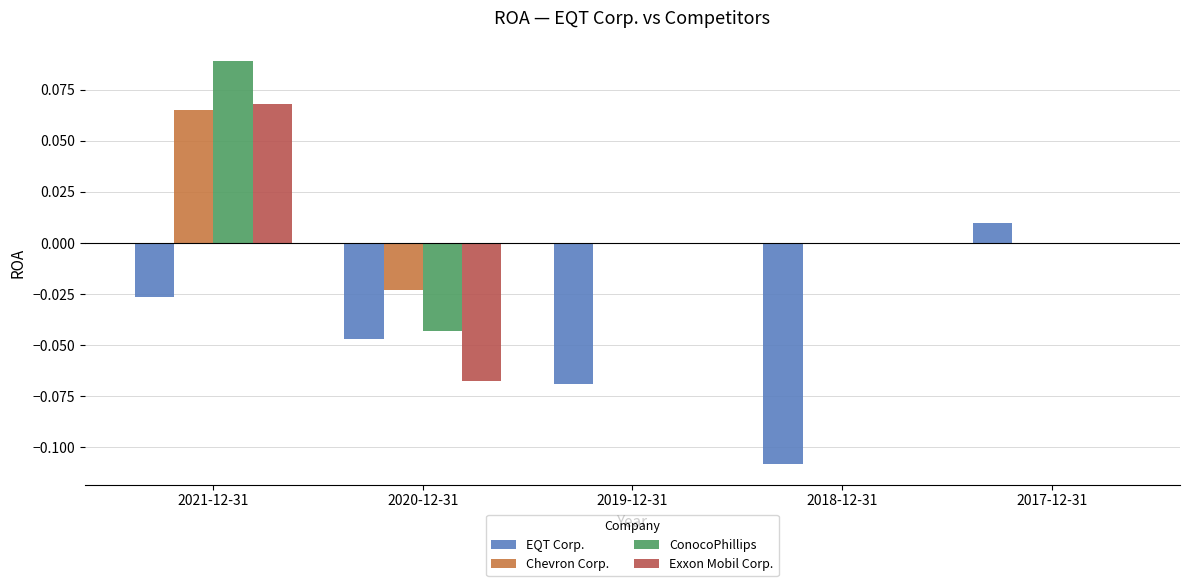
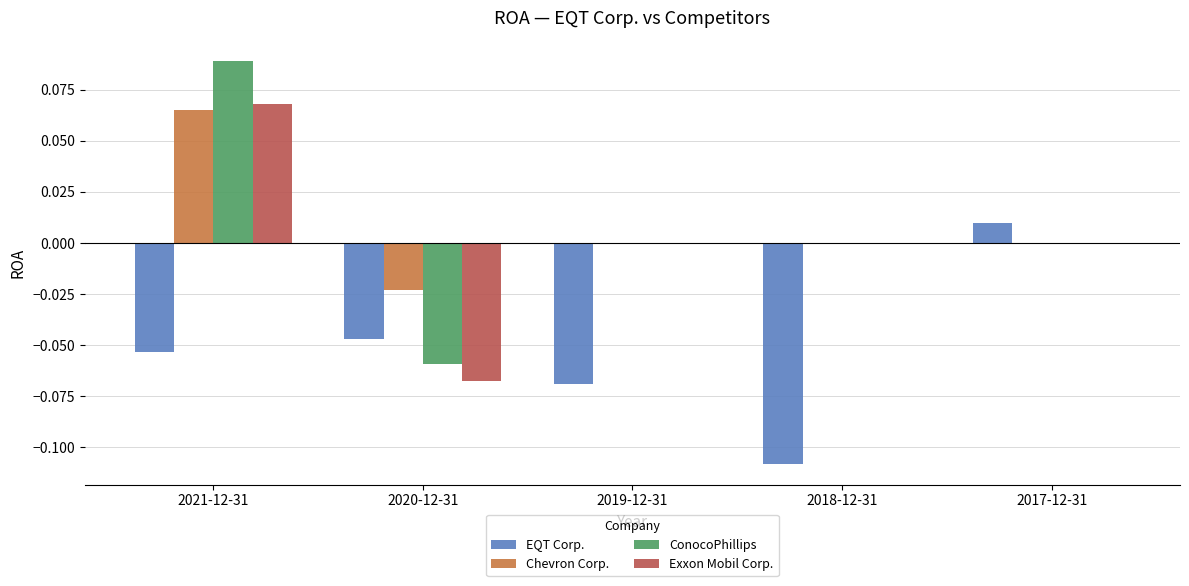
EQT Corp., 2021-12-31: -0.026 -> -0.054
ConocoPhillips, 2020-12-31: -0.043 -> -0.059
